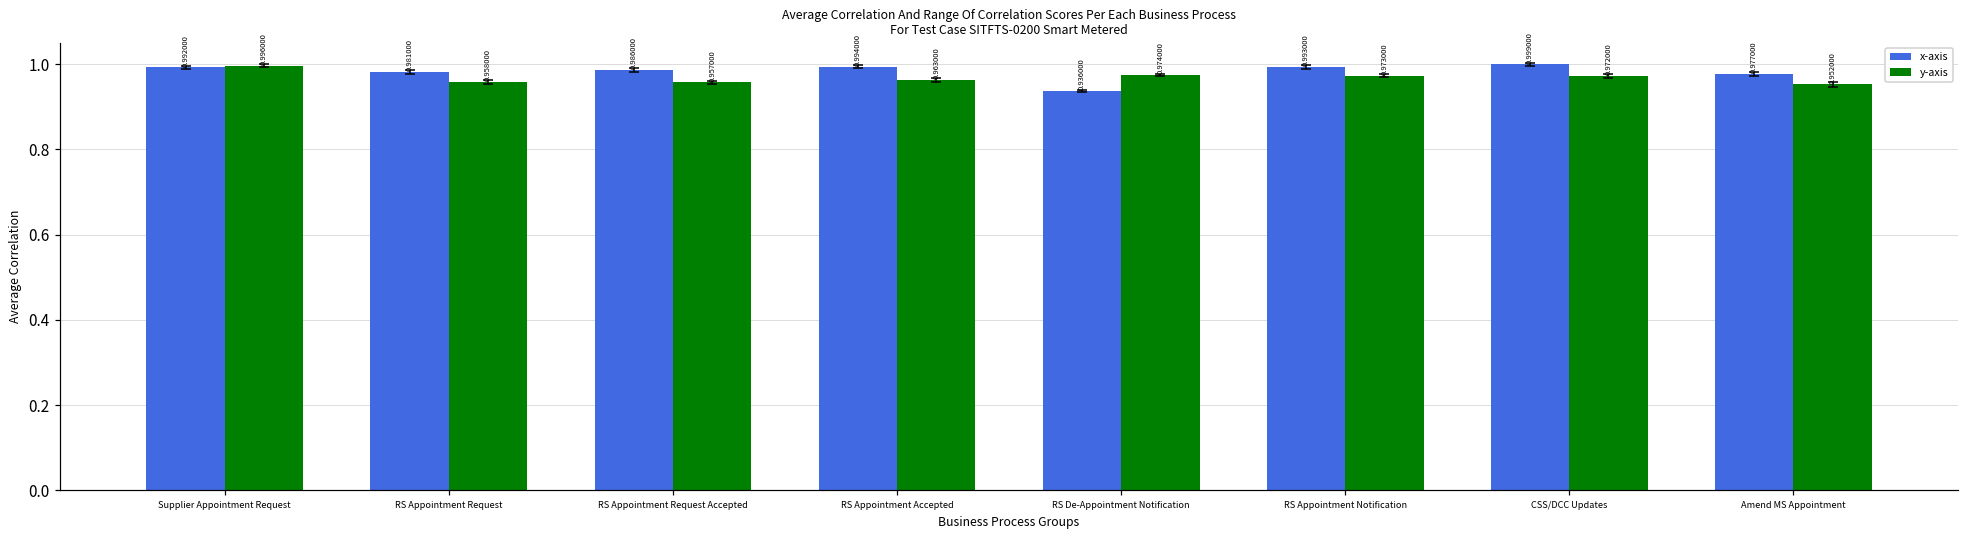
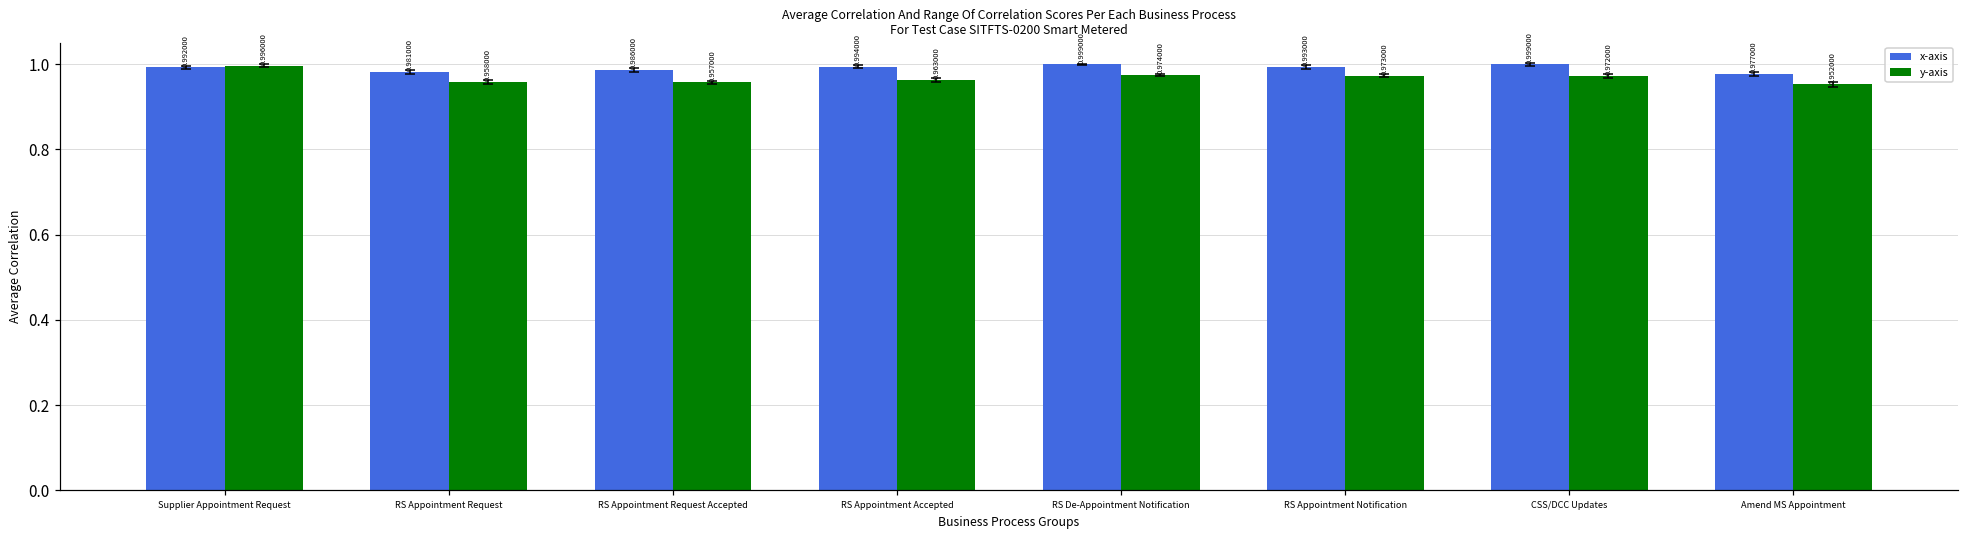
x-axis, RS De-Appointment Notification: 0.936000 -> 0.999000
